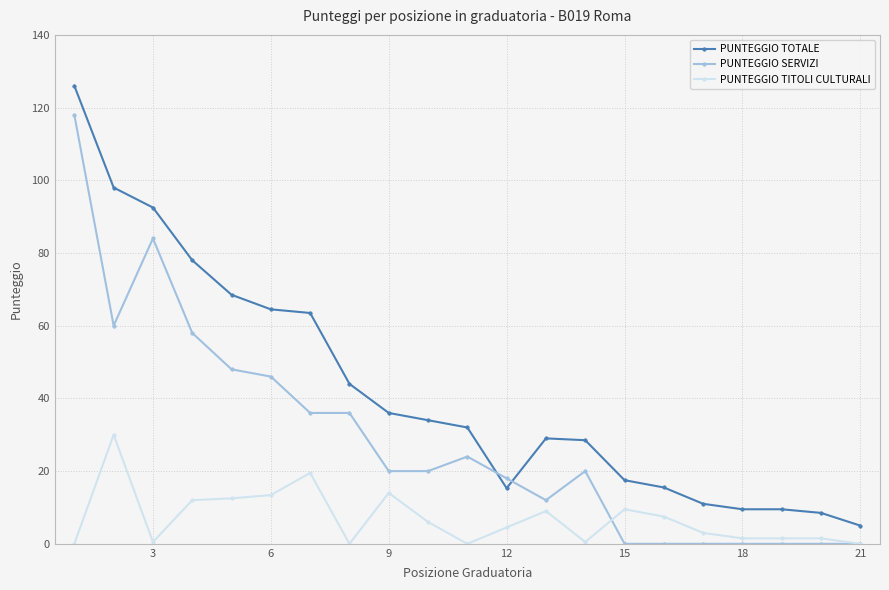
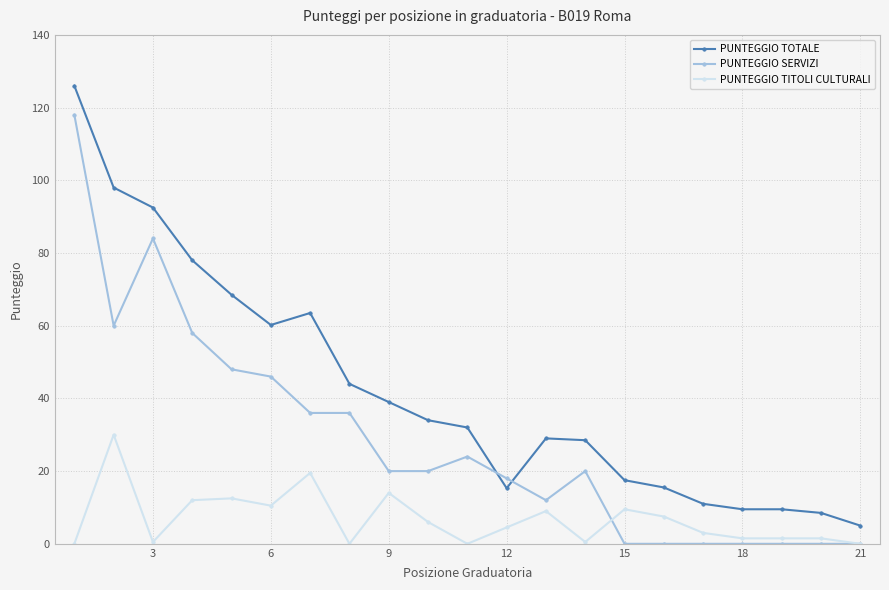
PUNTEGGIO TOTALE, 6: 65 -> 60
PUNTEGGIO TITOLI CULTURALI, 6: 13 -> 11
PUNTEGGIO TOTALE, 9: 36 -> 39
